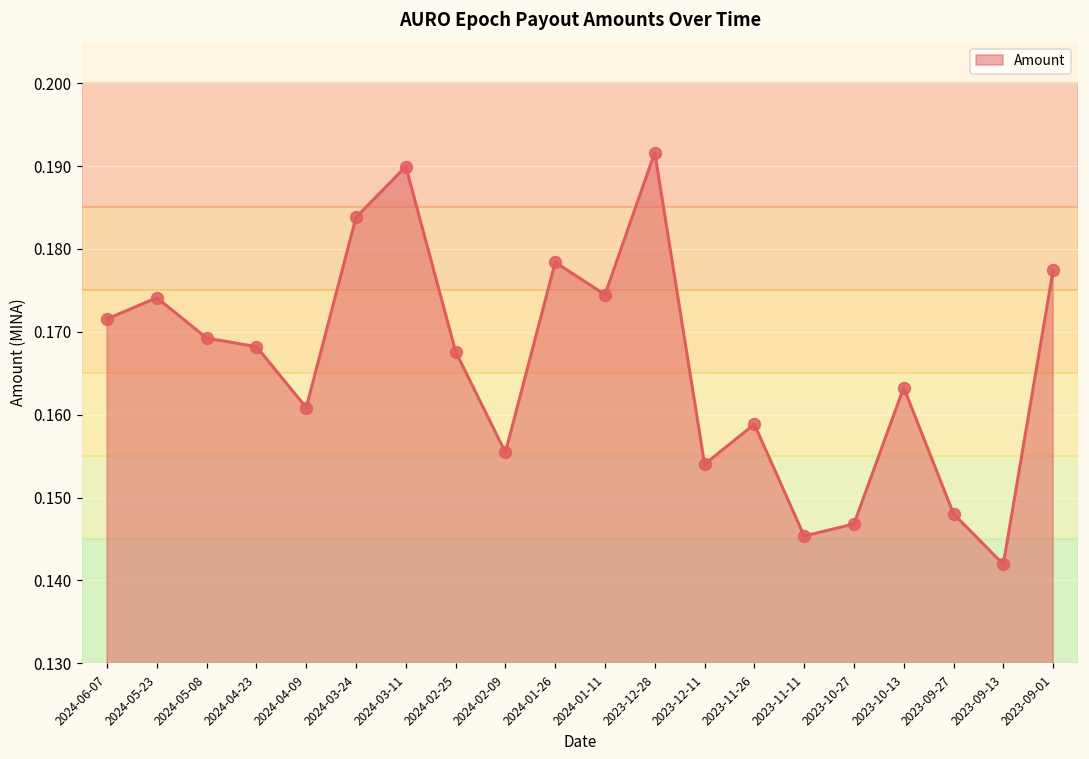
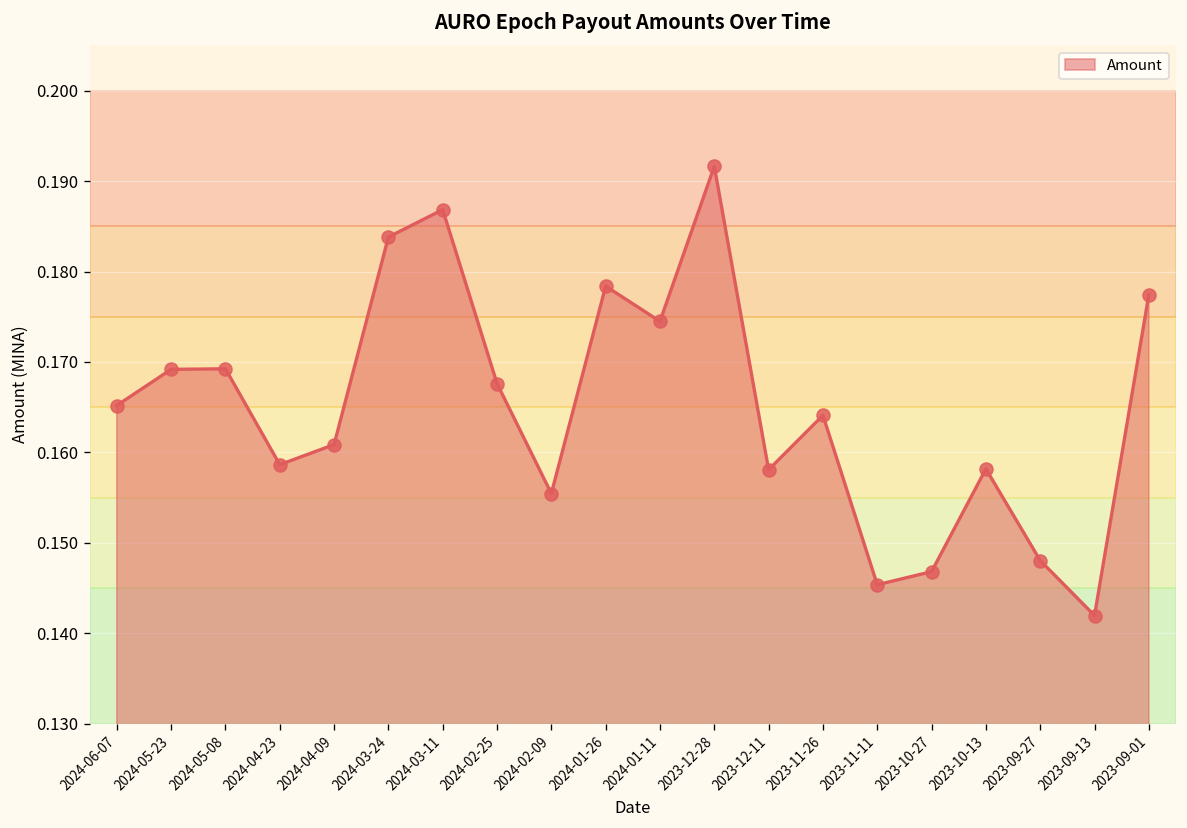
2024-06-07: 0.172 -> 0.165
2024-05-23: 0.174 -> 0.169
2024-04-23: 0.168 -> 0.159
2024-03-11: 0.190 -> 0.187
2023-12-11: 0.154 -> 0.158
2023-11-26: 0.159 -> 0.164
2023-10-13: 0.163 -> 0.158
